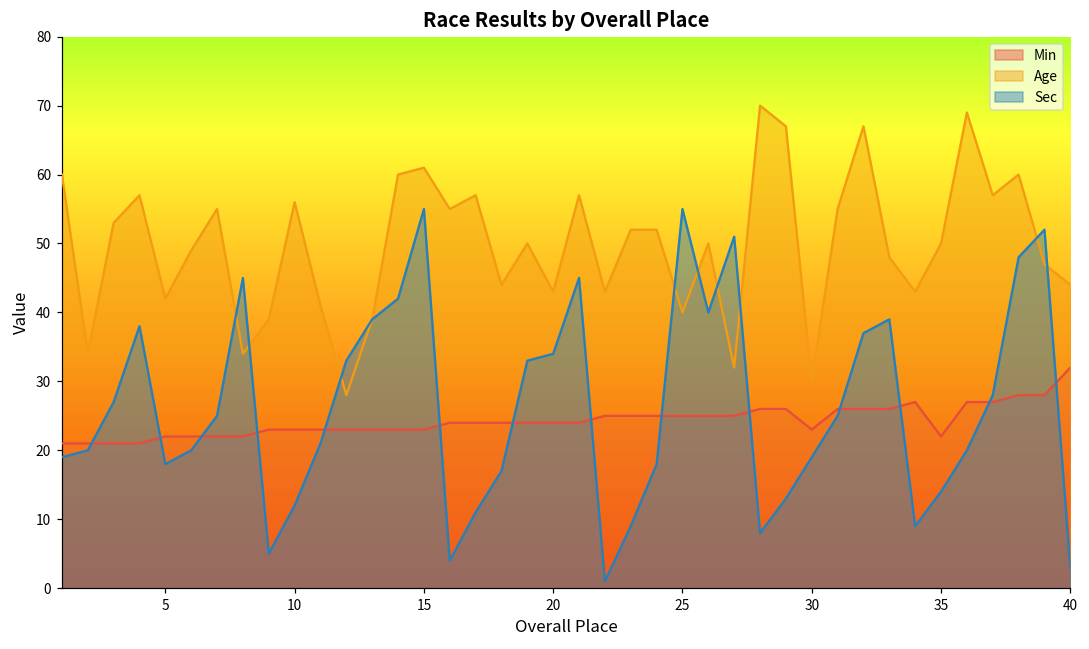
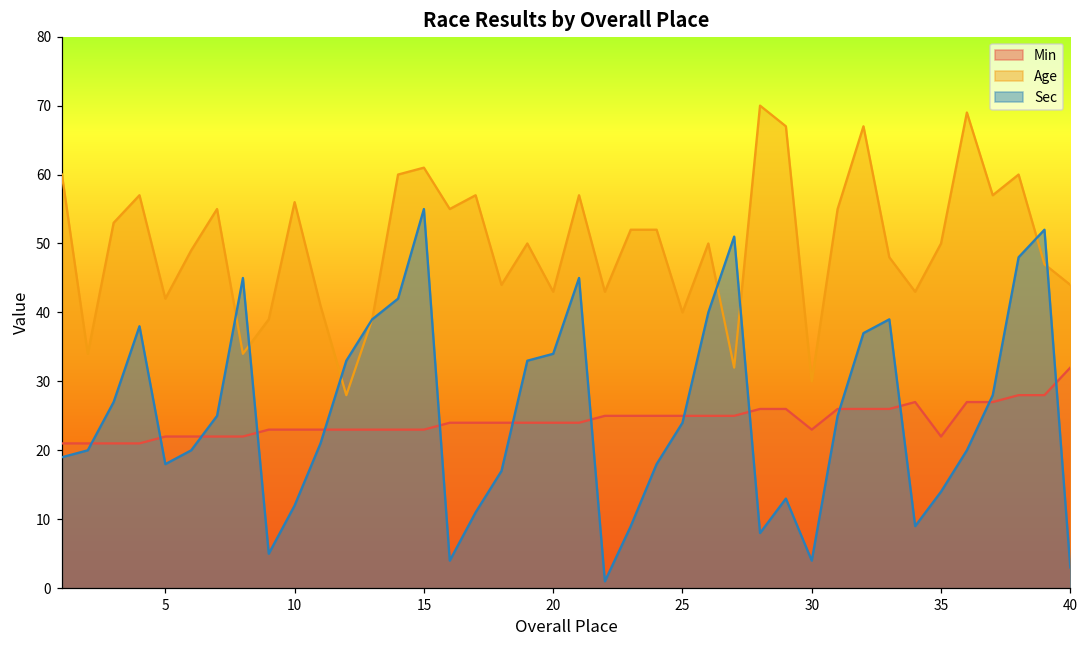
Sec, 25: 55 -> 24
Sec, 30: 19 -> 4
